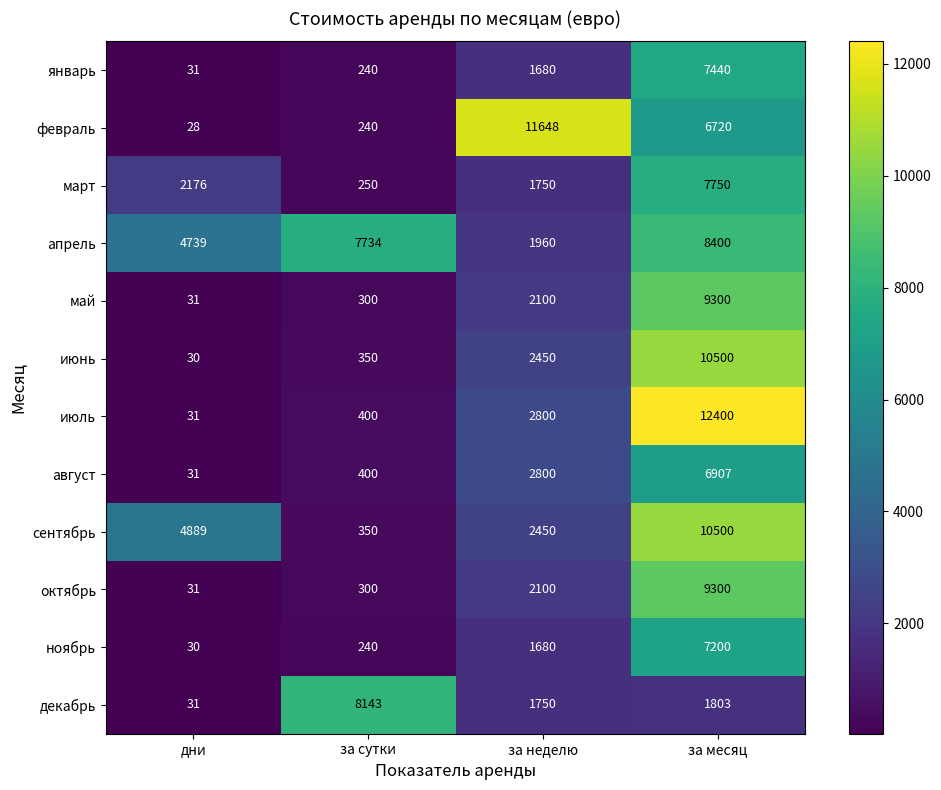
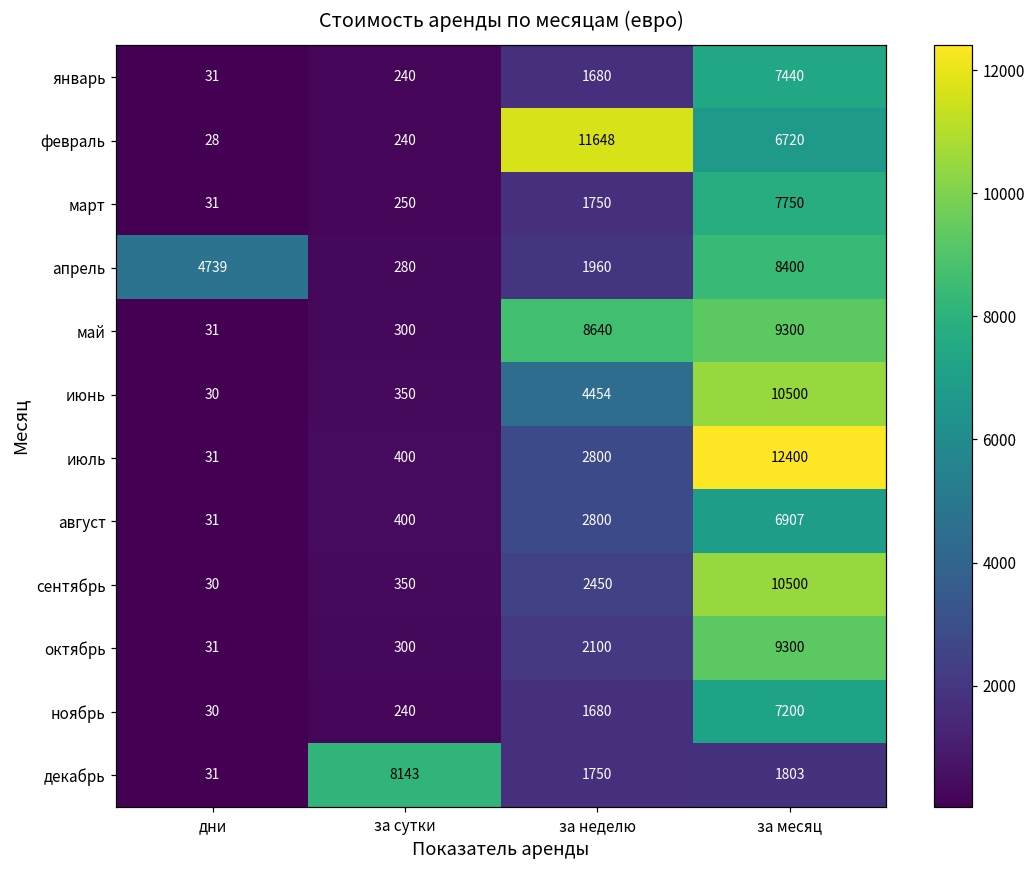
март, дни: 2176 -> 31
апрель, за сутки: 7734 -> 280
май, за неделю: 2100 -> 8640
июнь, за неделю: 2450 -> 4454
сентябрь, дни: 4889 -> 30
